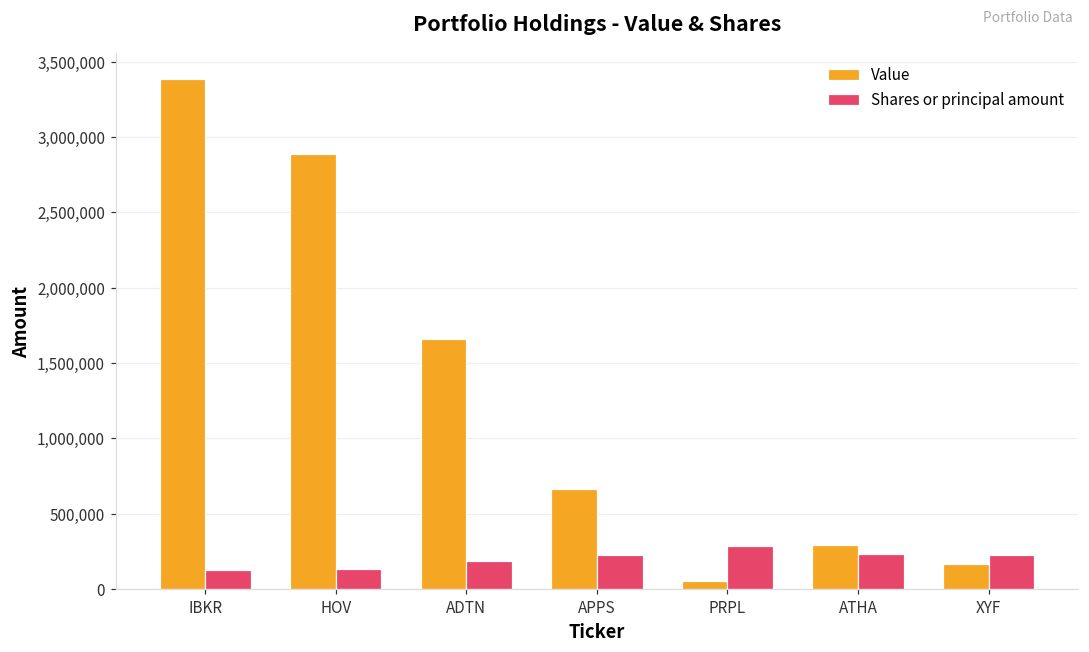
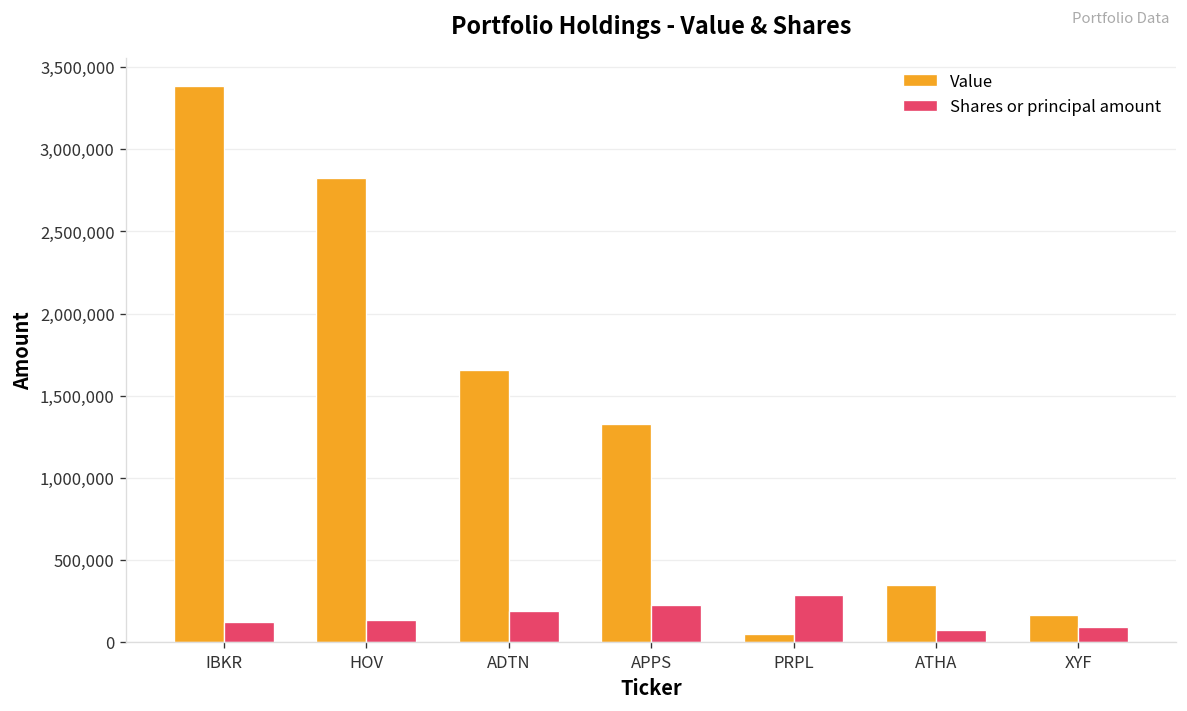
Value, HOV: 2,890,000 -> 2,830,000
Value, APPS: 660,000 -> 1,330,000
Value, ATHA: 290,000 -> 350,000
Shares or principal amount, ATHA: 230,000 -> 70,000
Shares or principal amount, XYF: 230,000 -> 90,000
